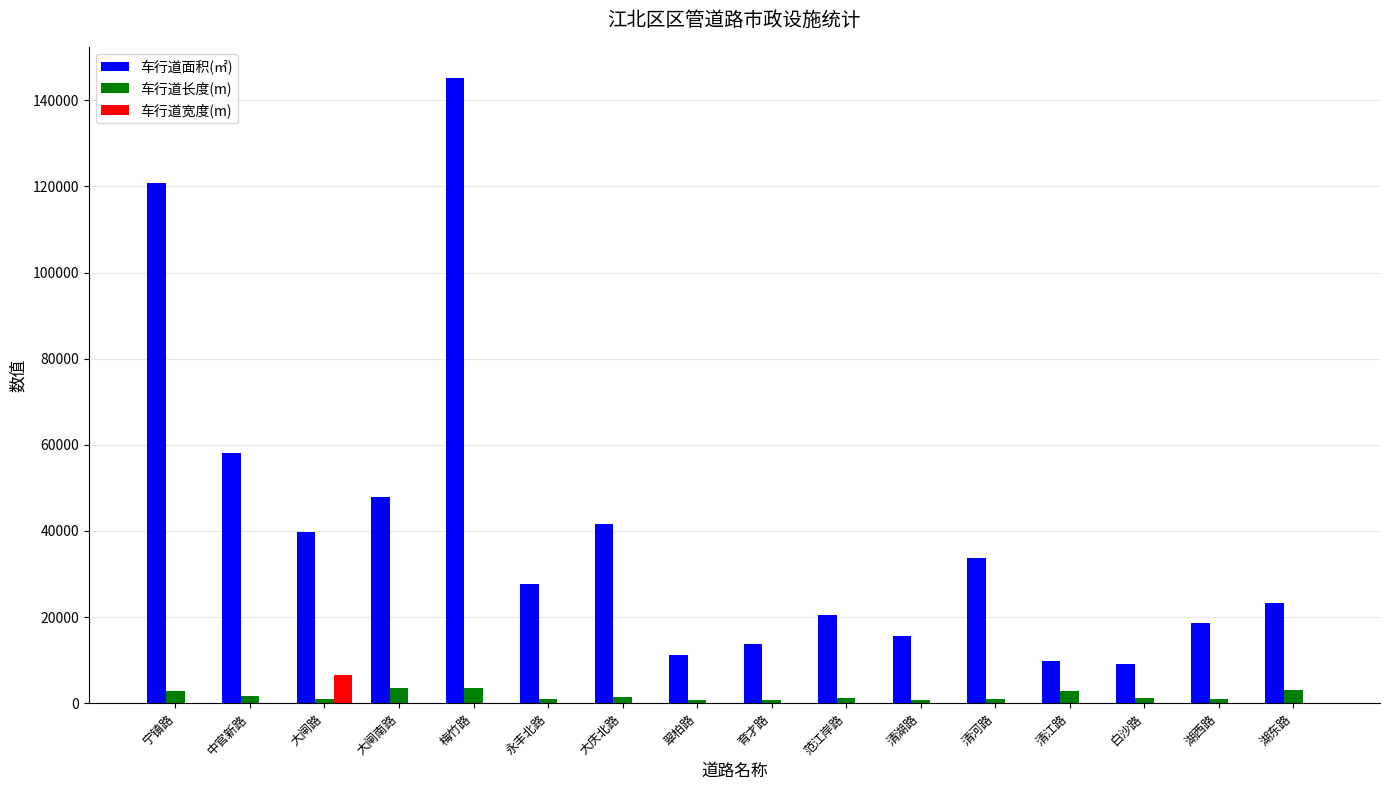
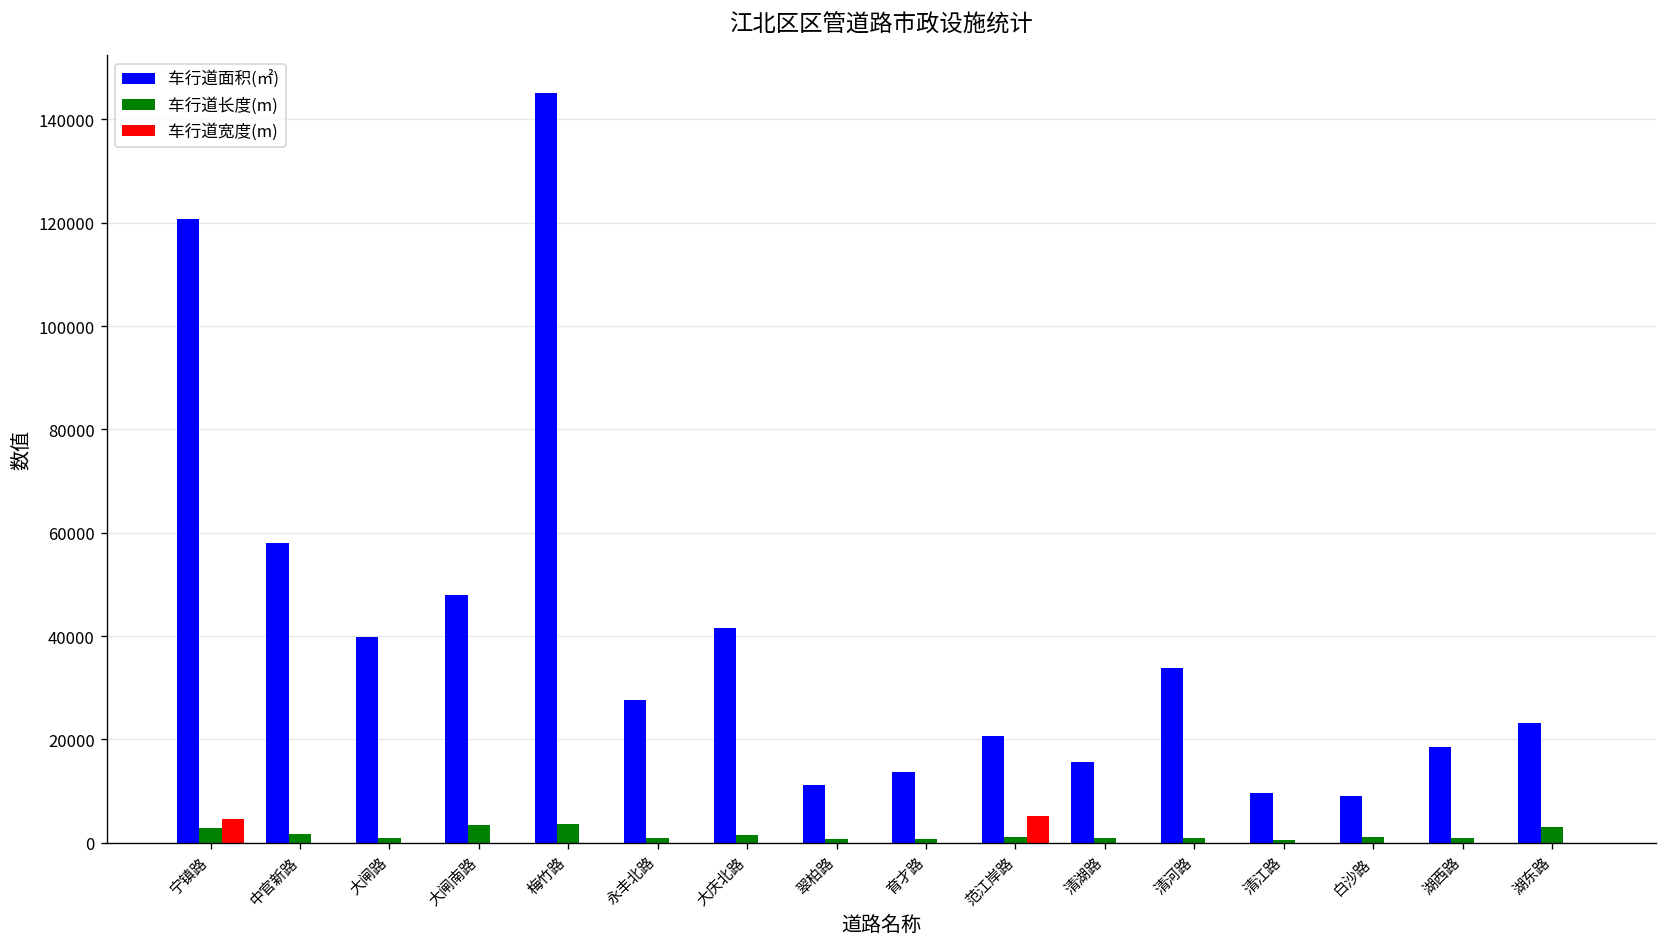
车行道宽度(m), 宁镇路: 0 -> 5000
车行道宽度(m), 大闸路: 6000 -> 0
车行道宽度(m), 范江岸路: 0 -> 5000
车行道长度(m), 清江路: 3000 -> 1000
